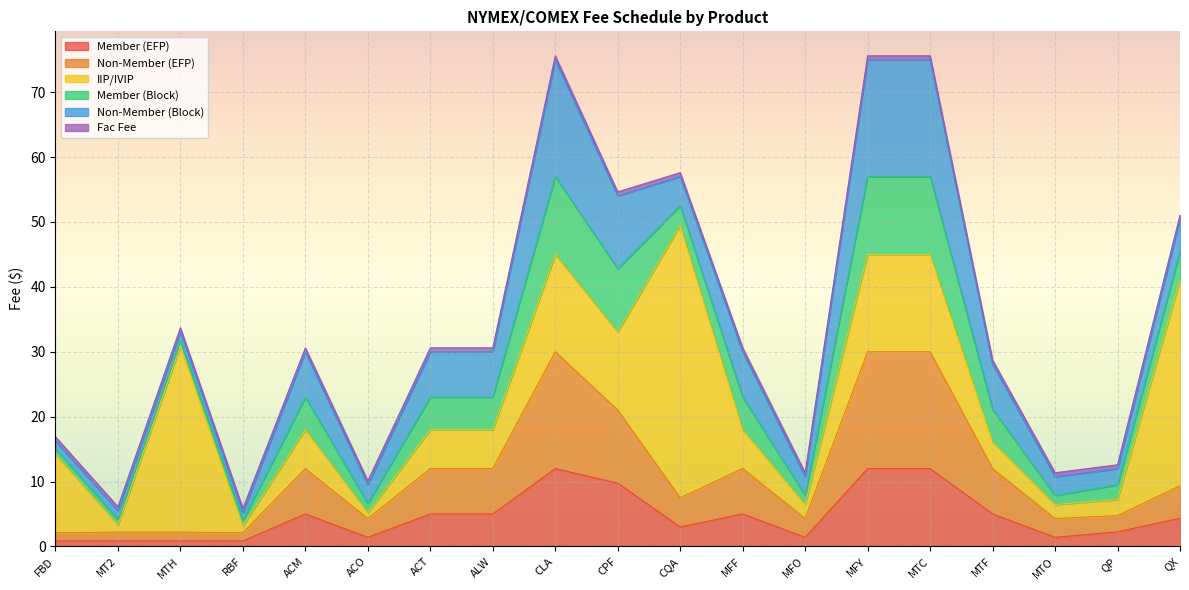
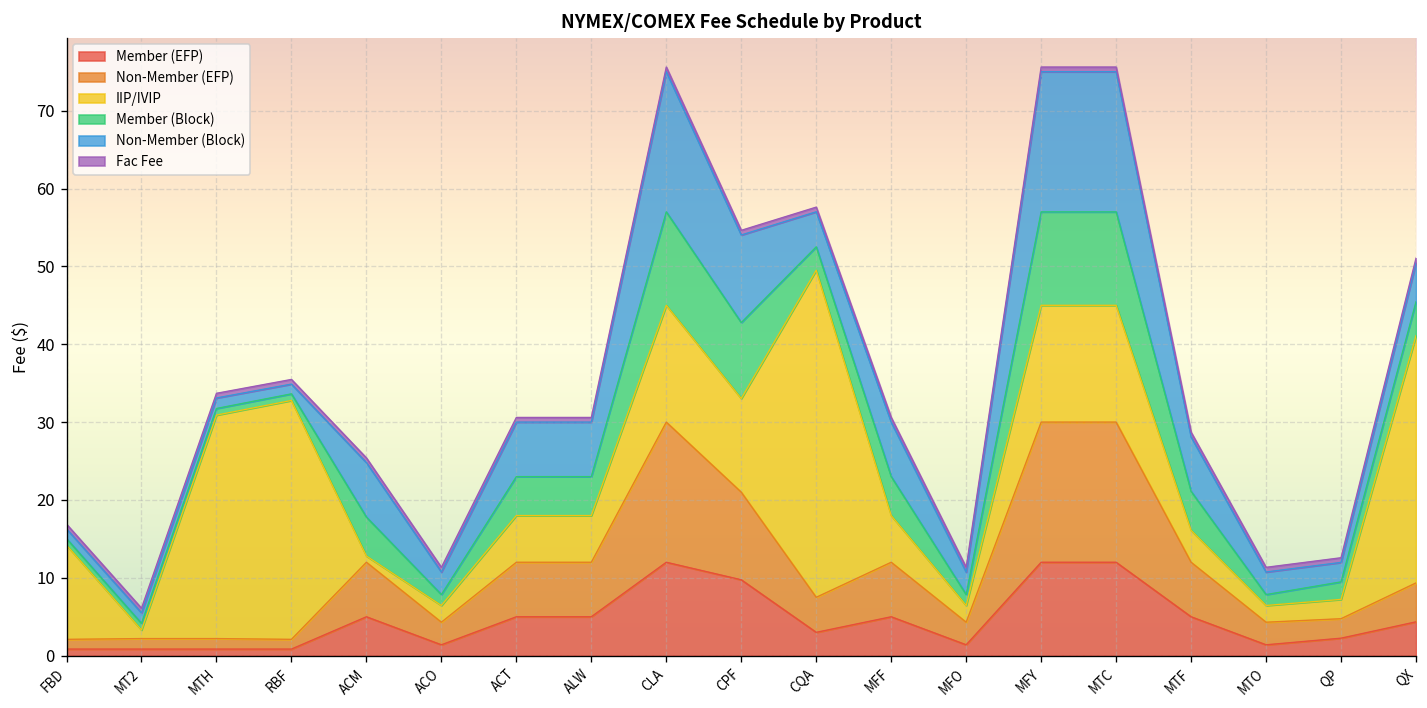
IIP/IVIP, RBF: 1 -> 31
IIP/IVIP, ACM: 6 -> 1
IIP/IVIP, ACO: 1 -> 2
